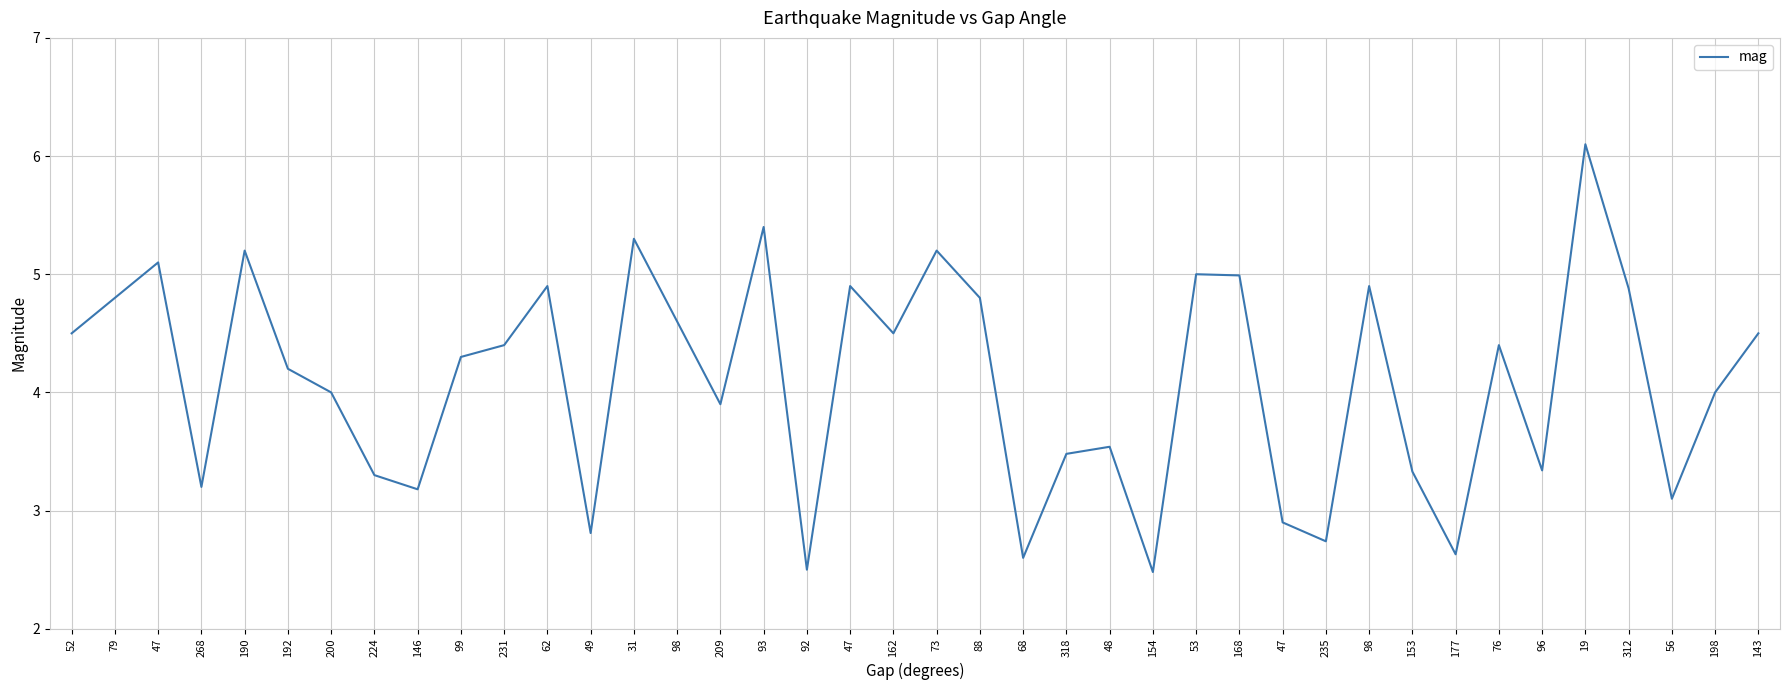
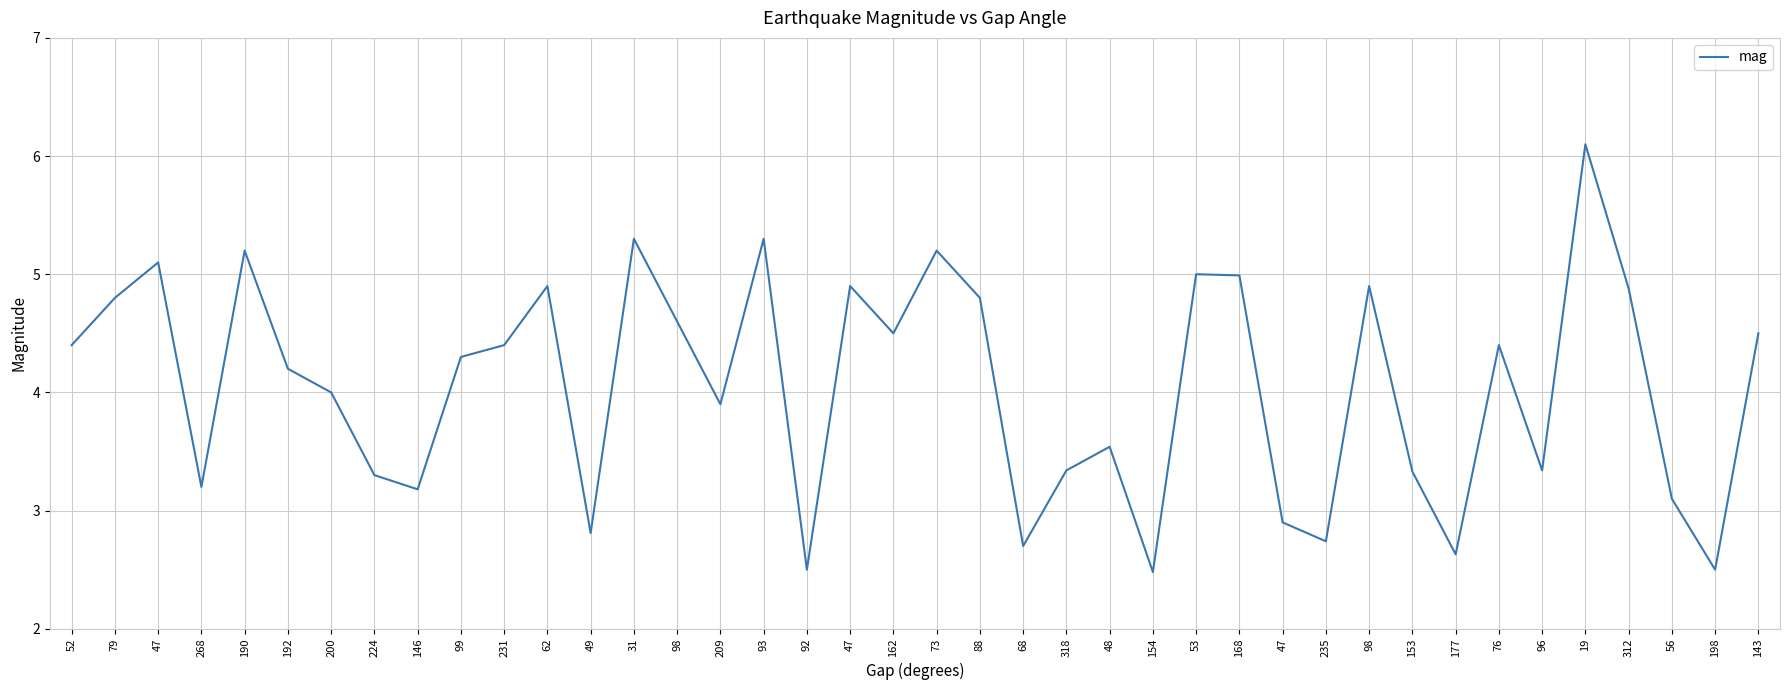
52: 4.5 -> 4.4
93: 5.4 -> 5.3
68: 2.6 -> 2.7
318: 3.48 -> 3.34
198: 4.0 -> 2.5
